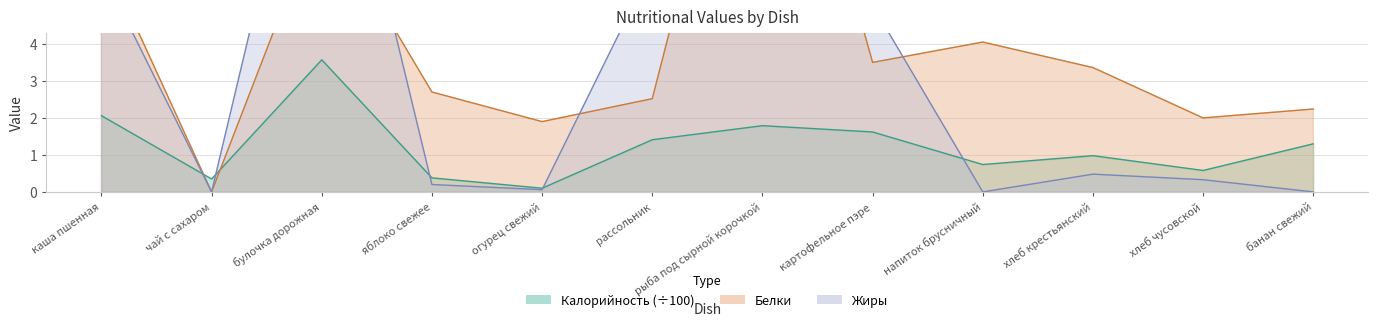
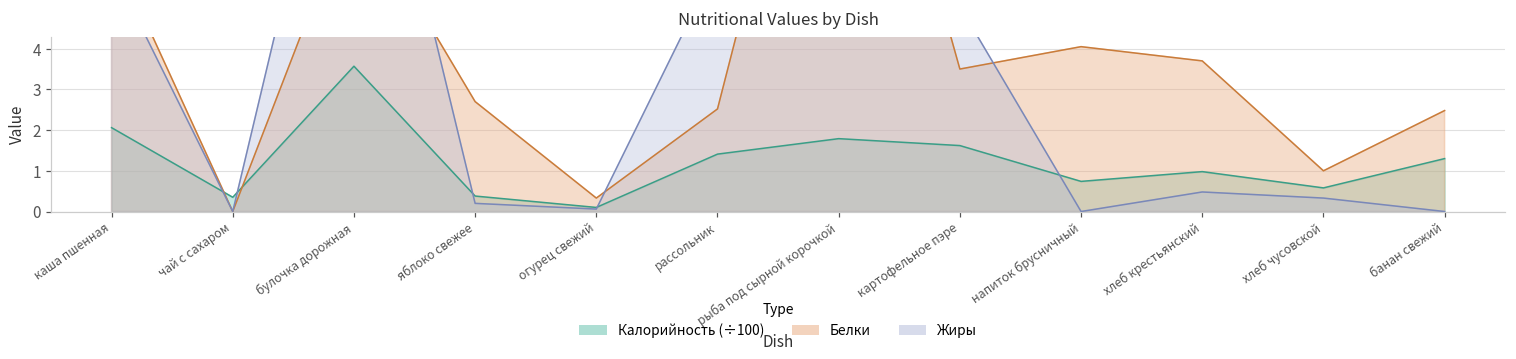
Белки, огурец свежий: 1.9 -> 0.3
Белки, хлеб крестьянский: 3.4 -> 3.7
Белки, хлеб чусовской: 2 -> 1
Белки, банан свежий: 2.2 -> 2.5
